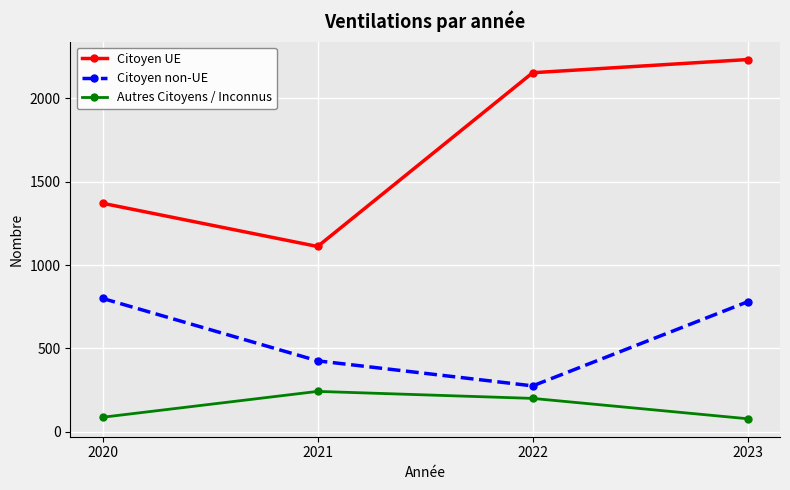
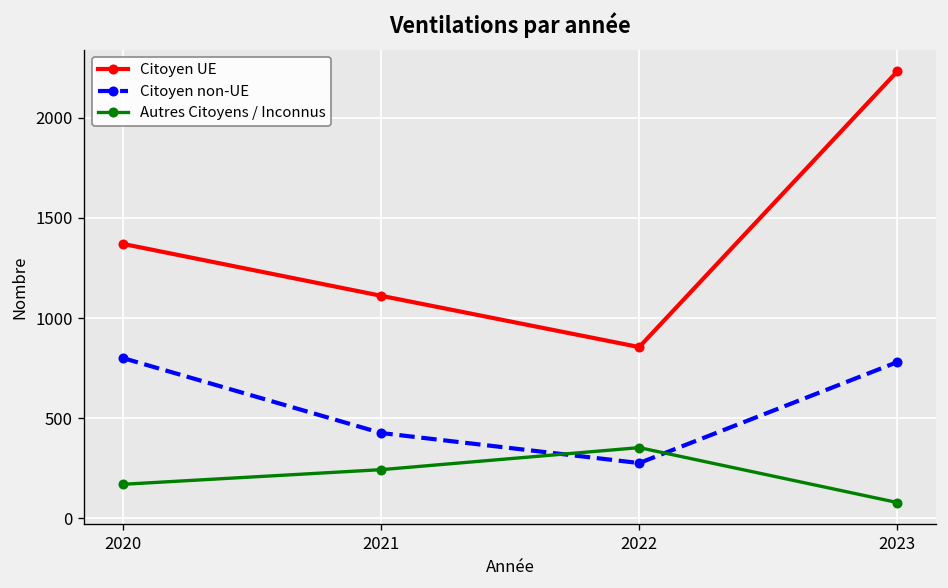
Autres Citoyens / Inconnus, 2020: 90 -> 170
Citoyen UE, 2022: 2150 -> 860
Autres Citoyens / Inconnus, 2022: 200 -> 350
